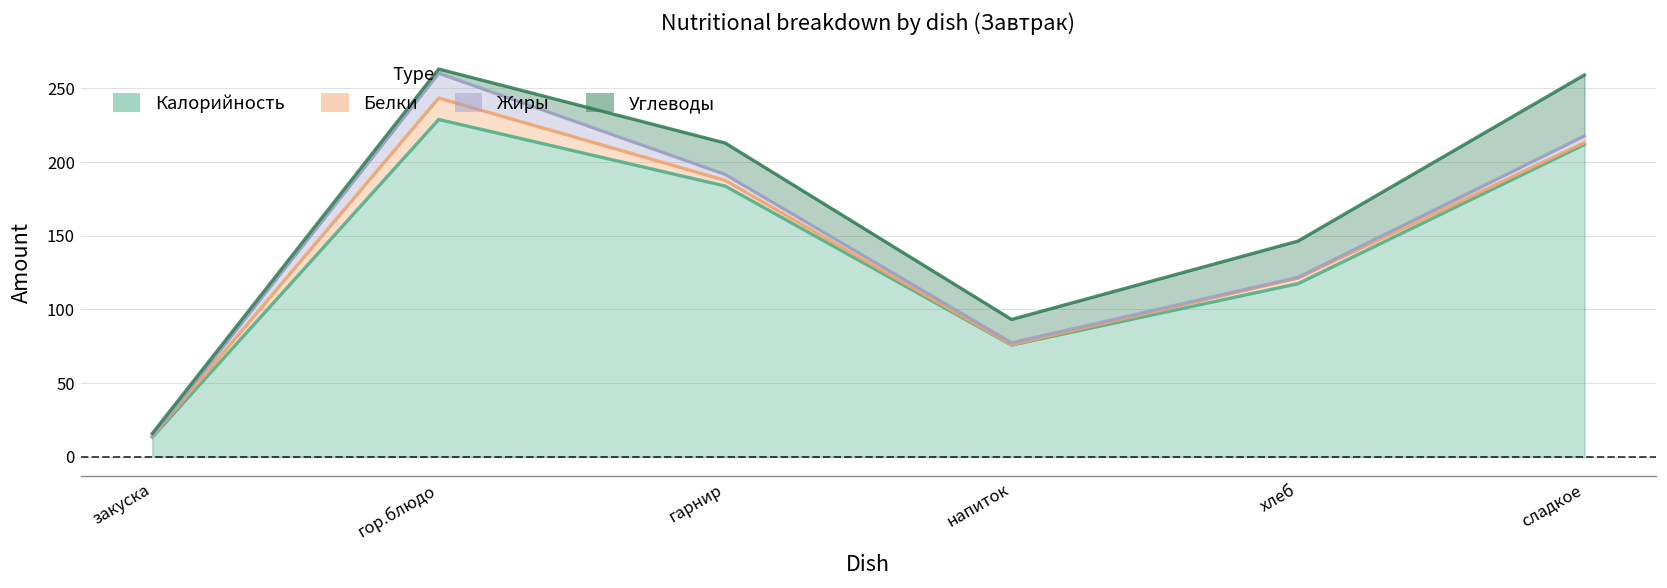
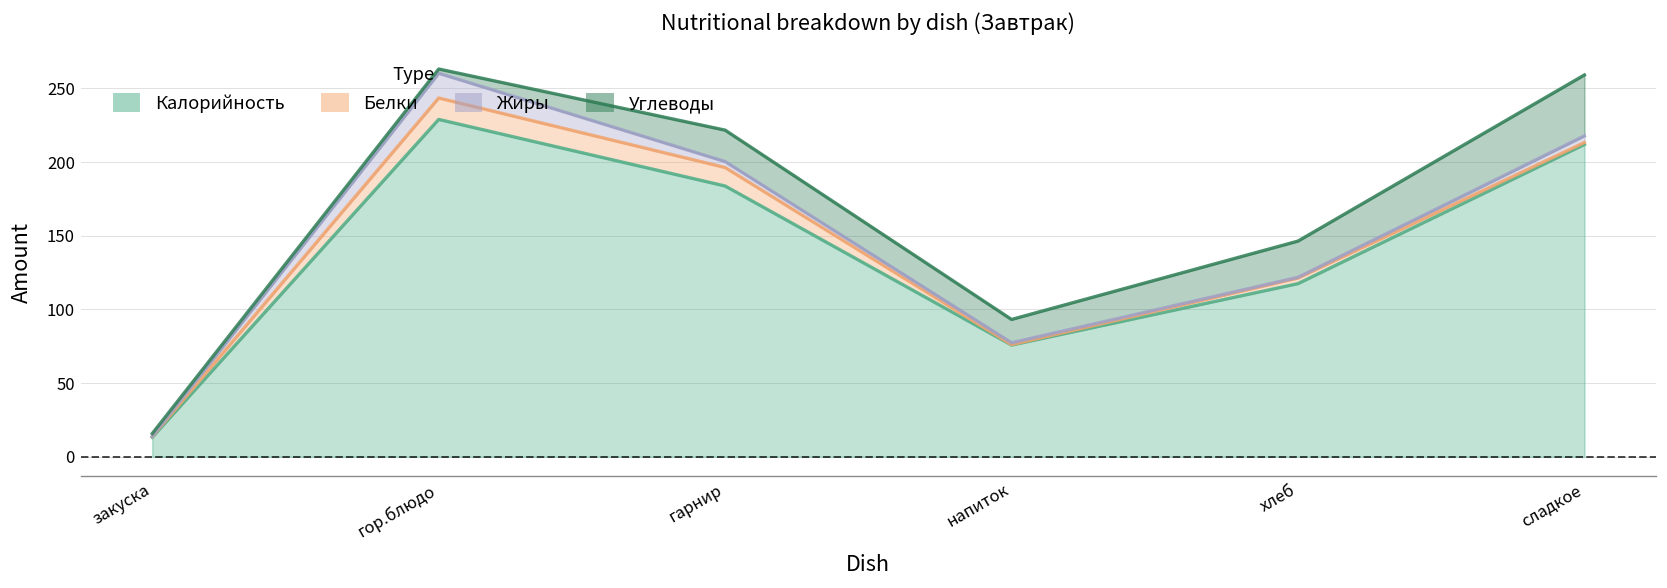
Белки, гарнир: 4 -> 13
